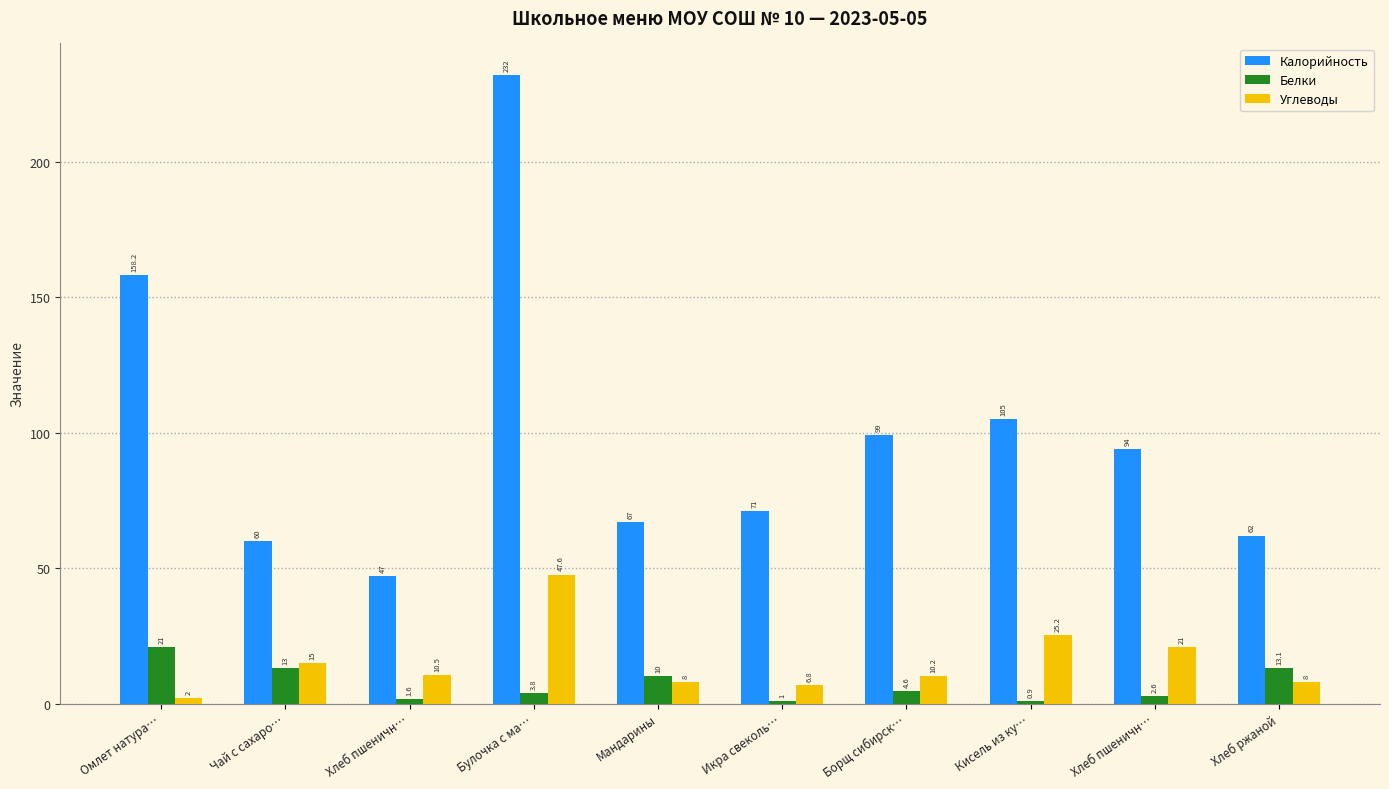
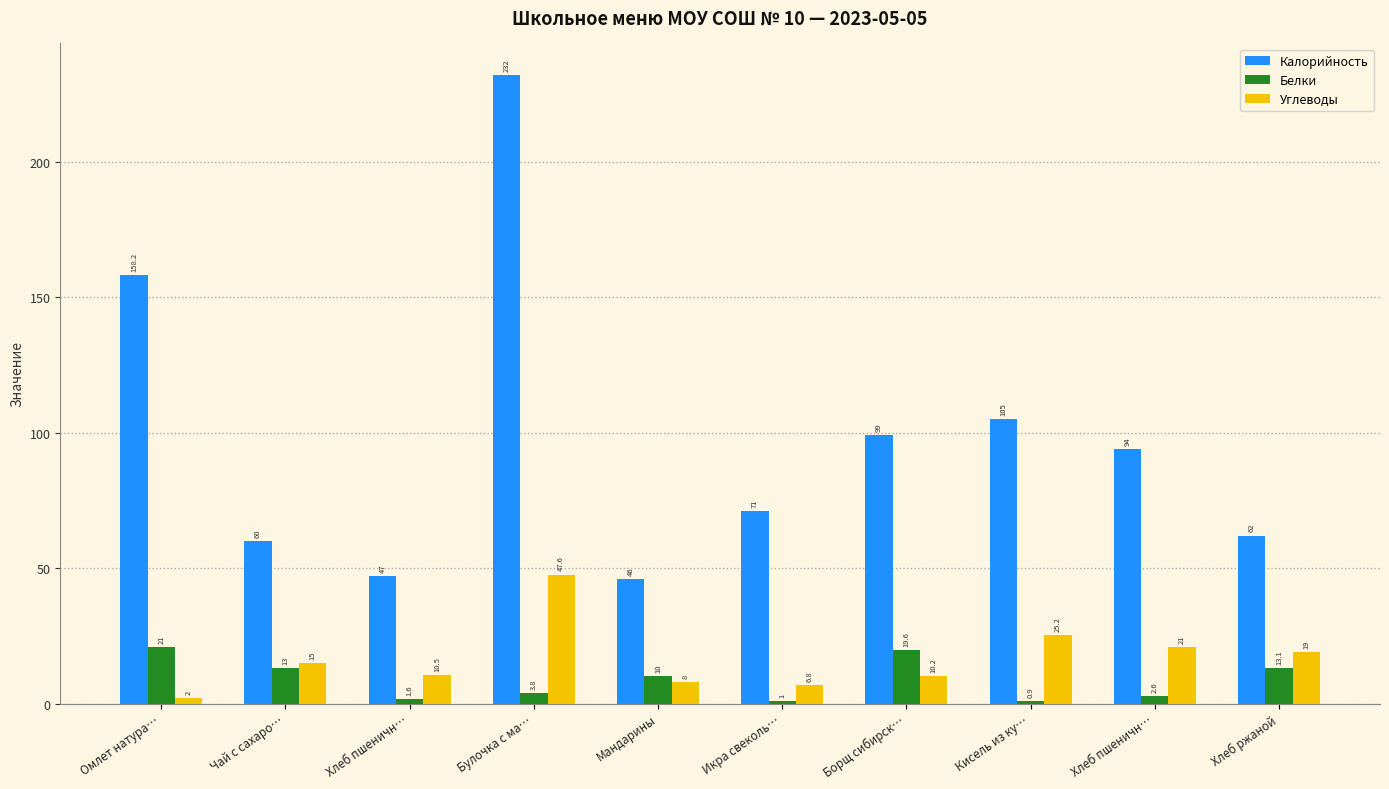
Калорийность, Мандарины: 67 -> 46
Белки, Борщ сибирск…: 4.6 -> 19.6
Углеводы, Хлеб ржаной: 8 -> 19
